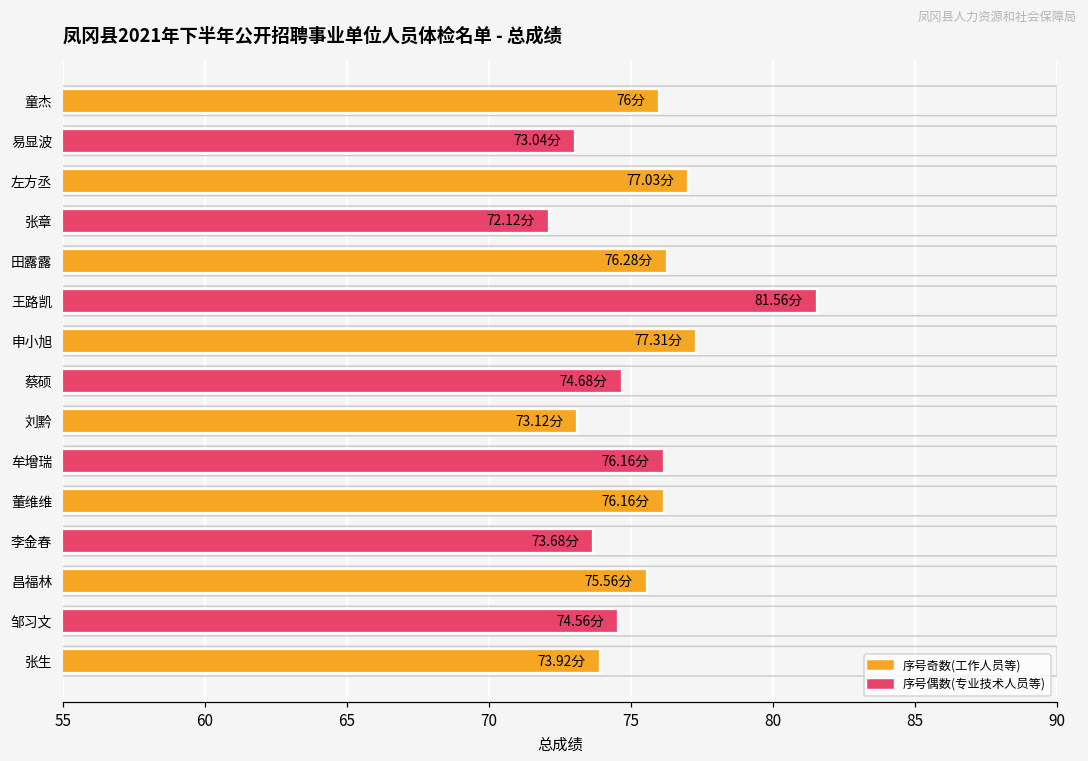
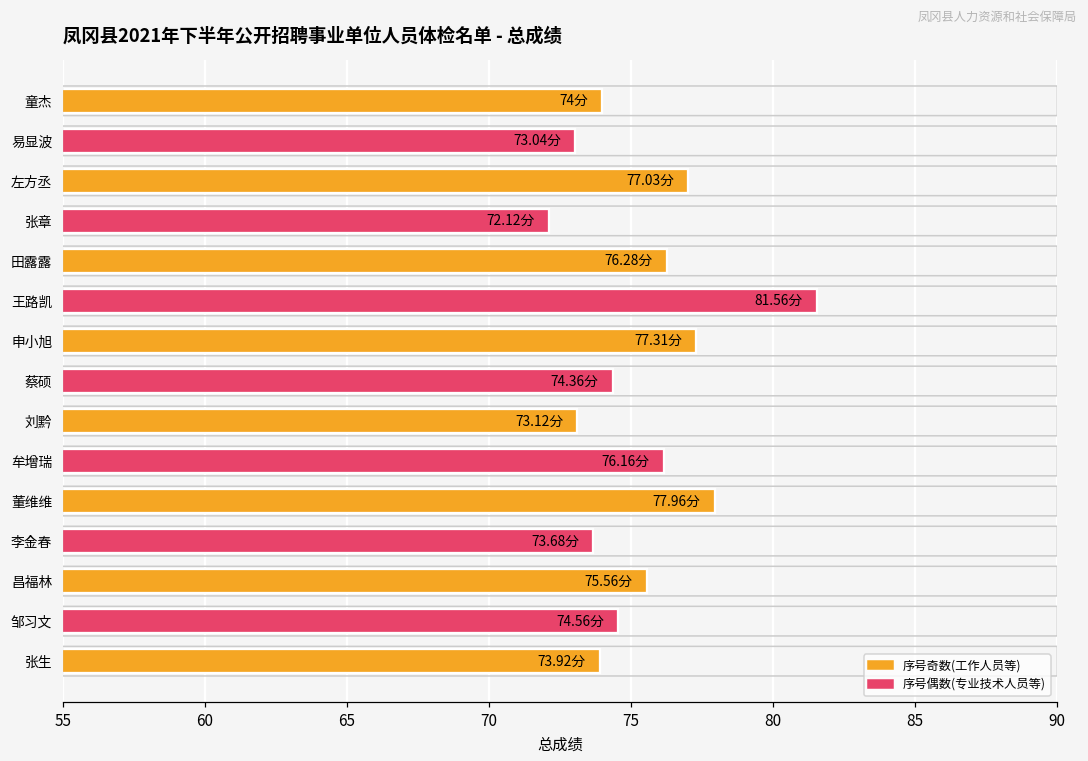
童杰: 76分 -> 74分
蔡硕: 74.68分 -> 74.36分
董维维: 76.16分 -> 77.96分
